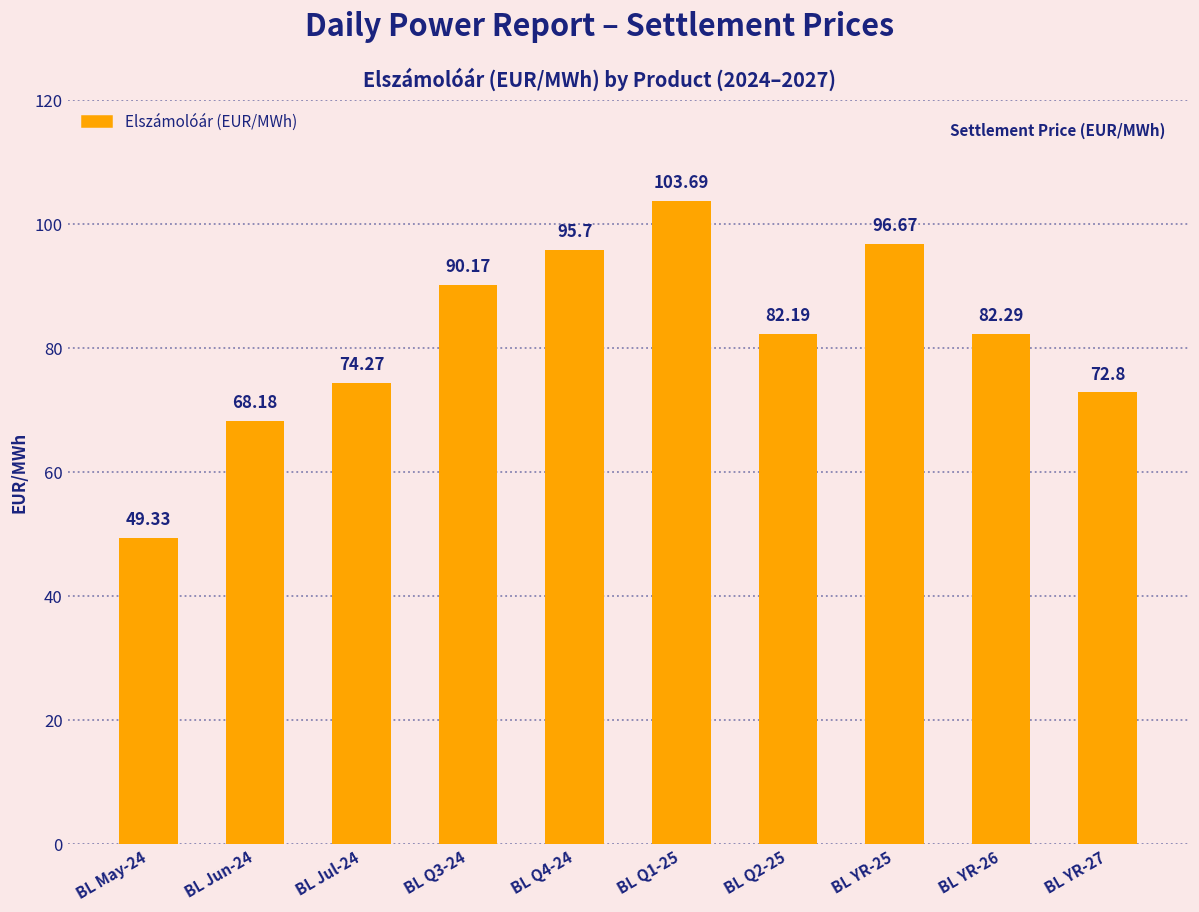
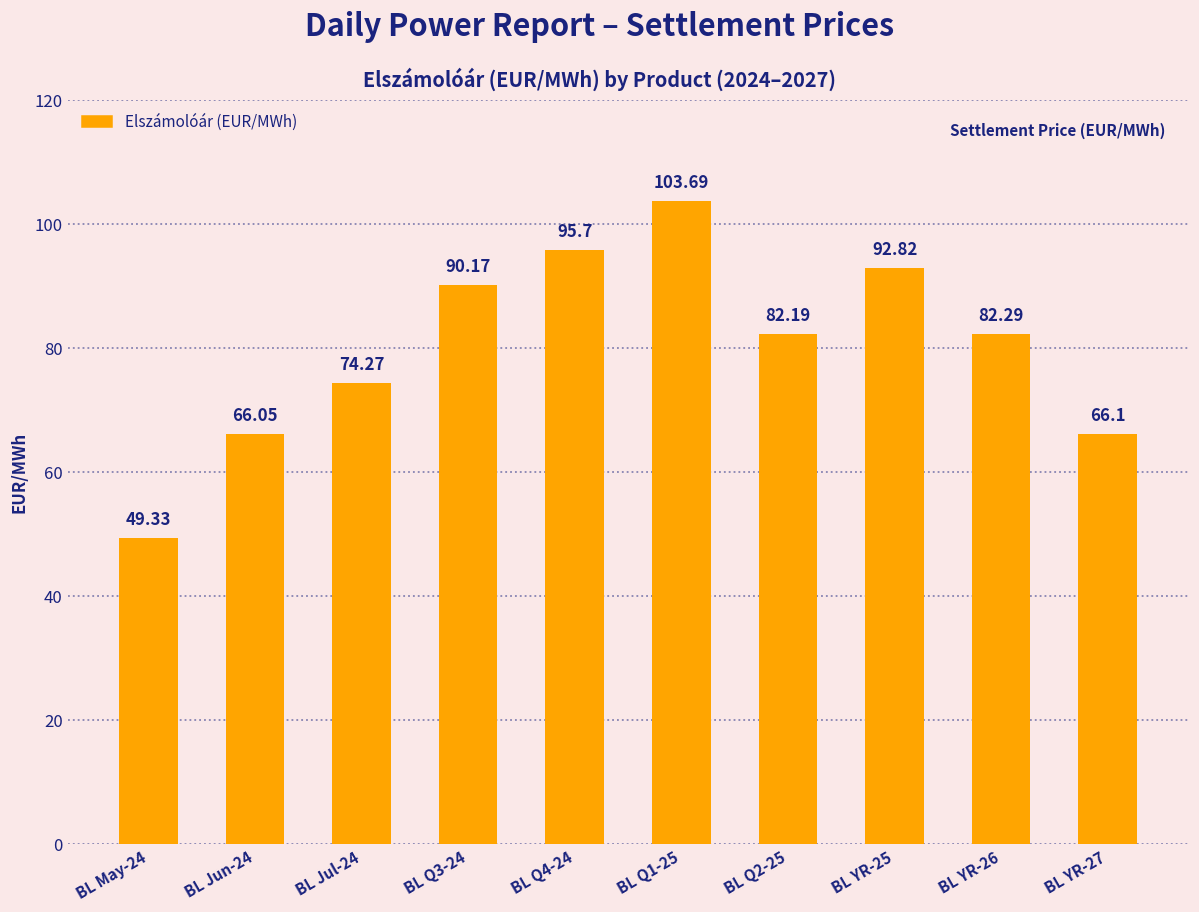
BL Jun-24: 68.18 -> 66.05
BL YR-25: 96.67 -> 92.82
BL YR-27: 72.8 -> 66.1
